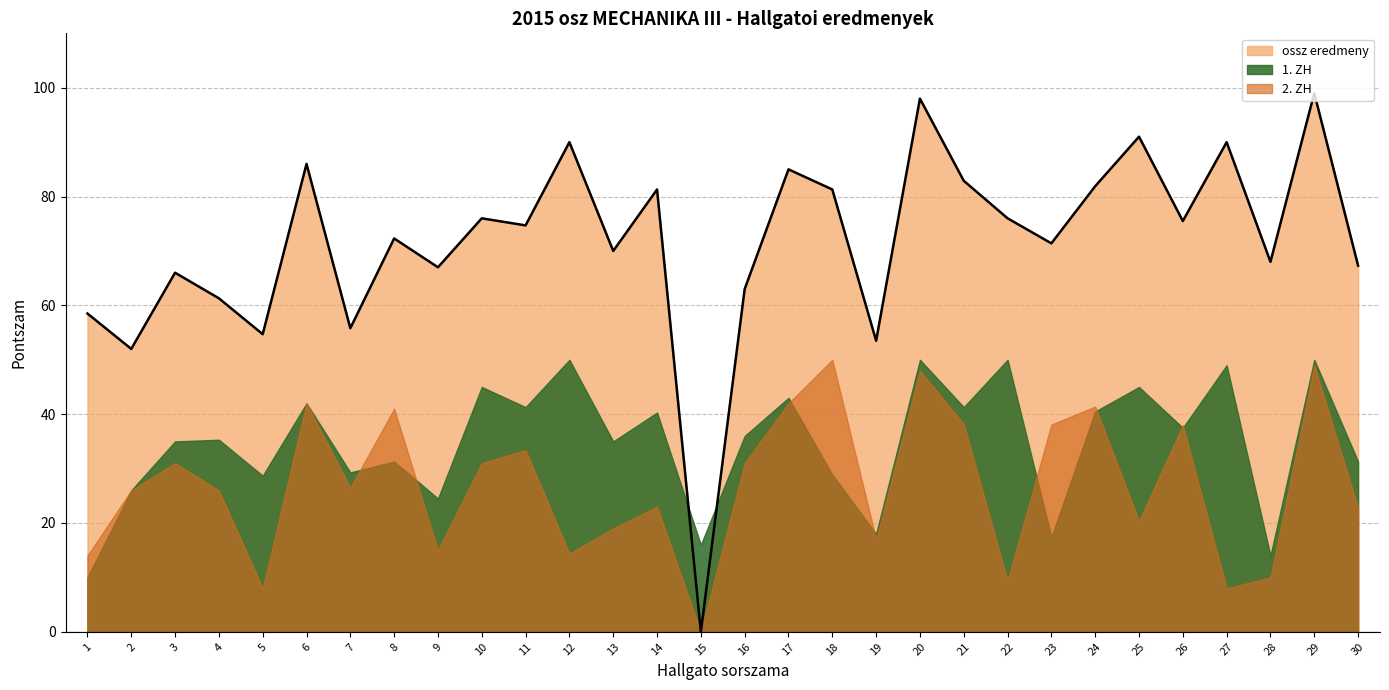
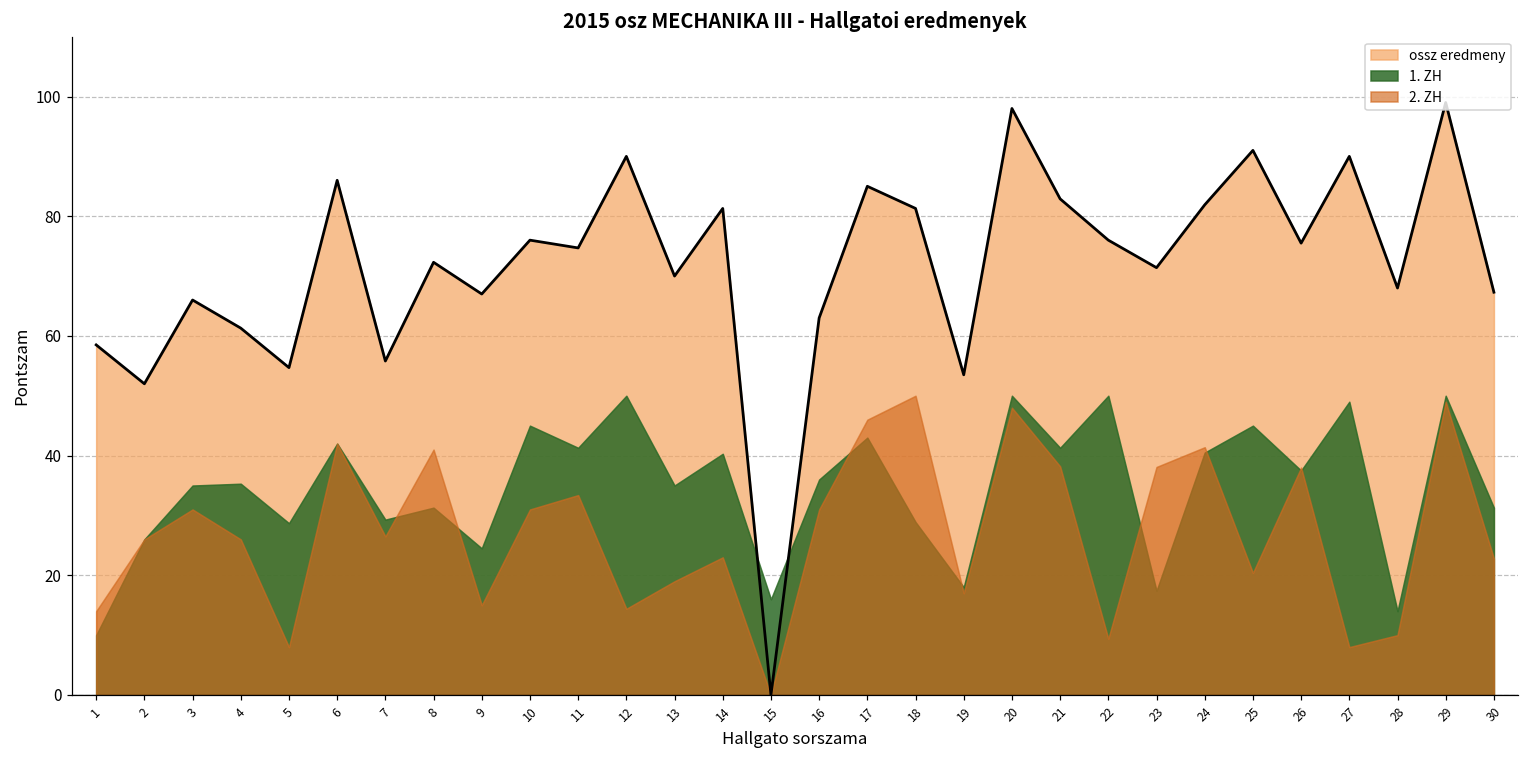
2. ZH, 17: 42 -> 46
